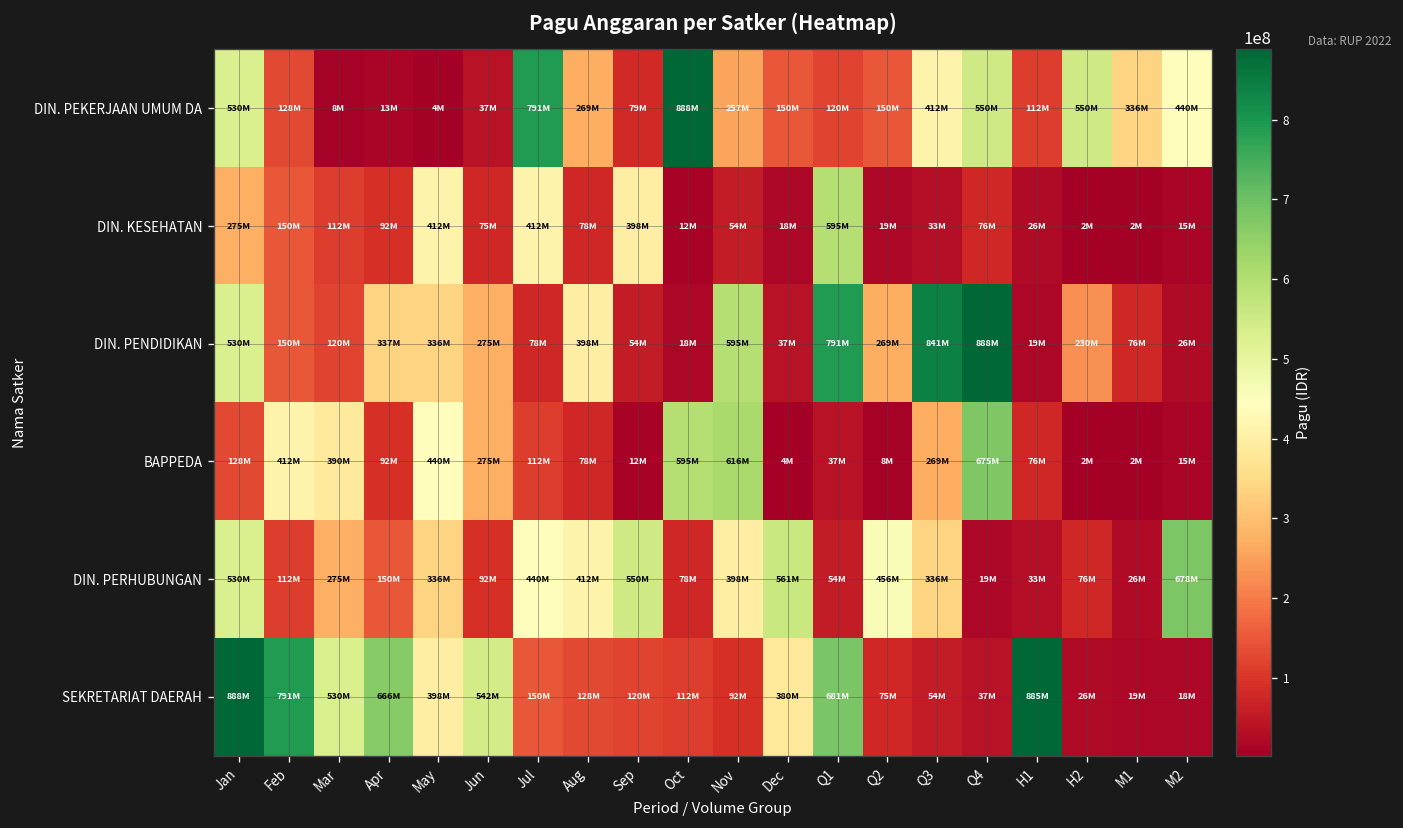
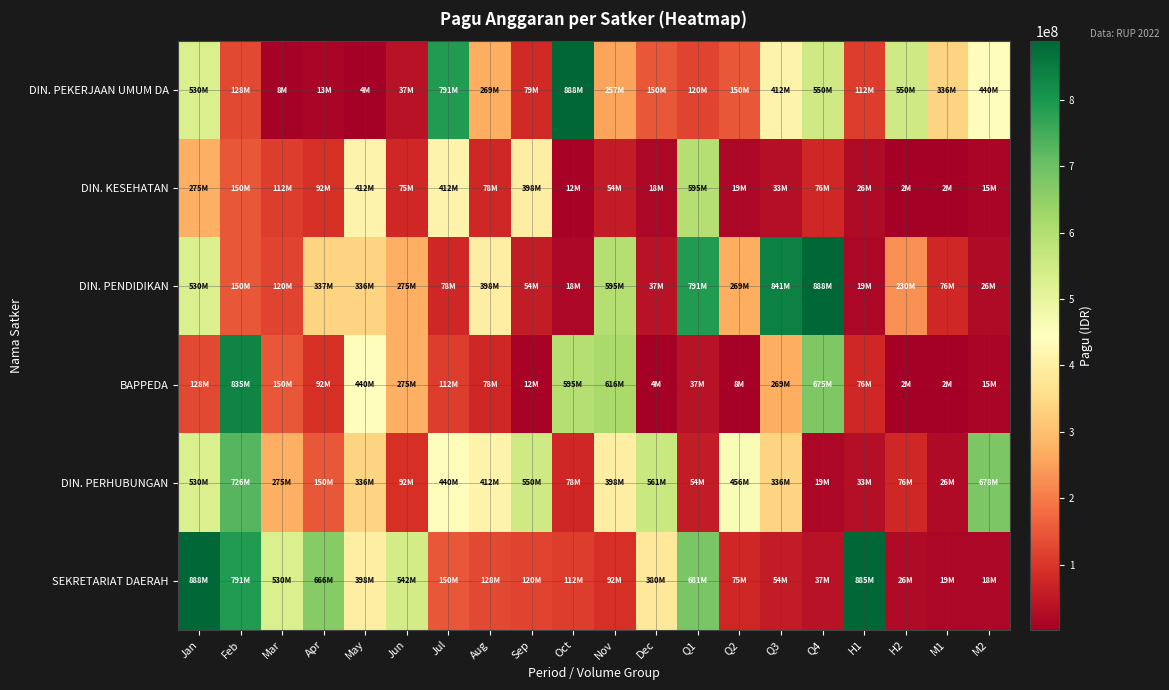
BAPPEDA, Feb: 412M -> 835M
BAPPEDA, Mar: 390M -> 150M
DIN. PERHUBUNGAN, Feb: 112M -> 726M
